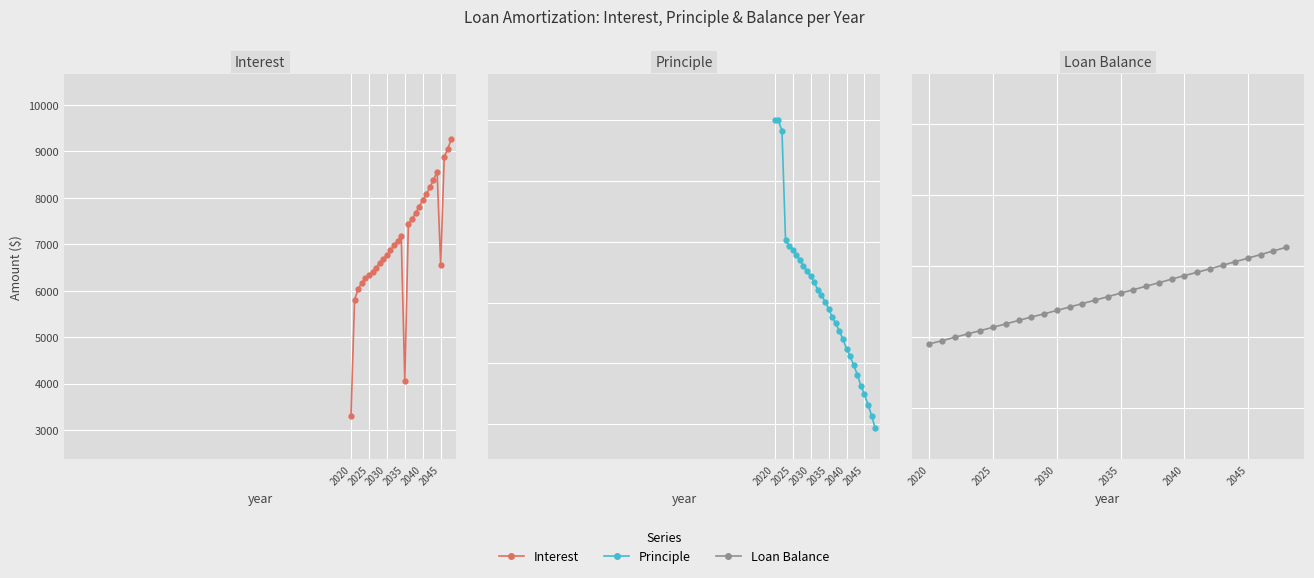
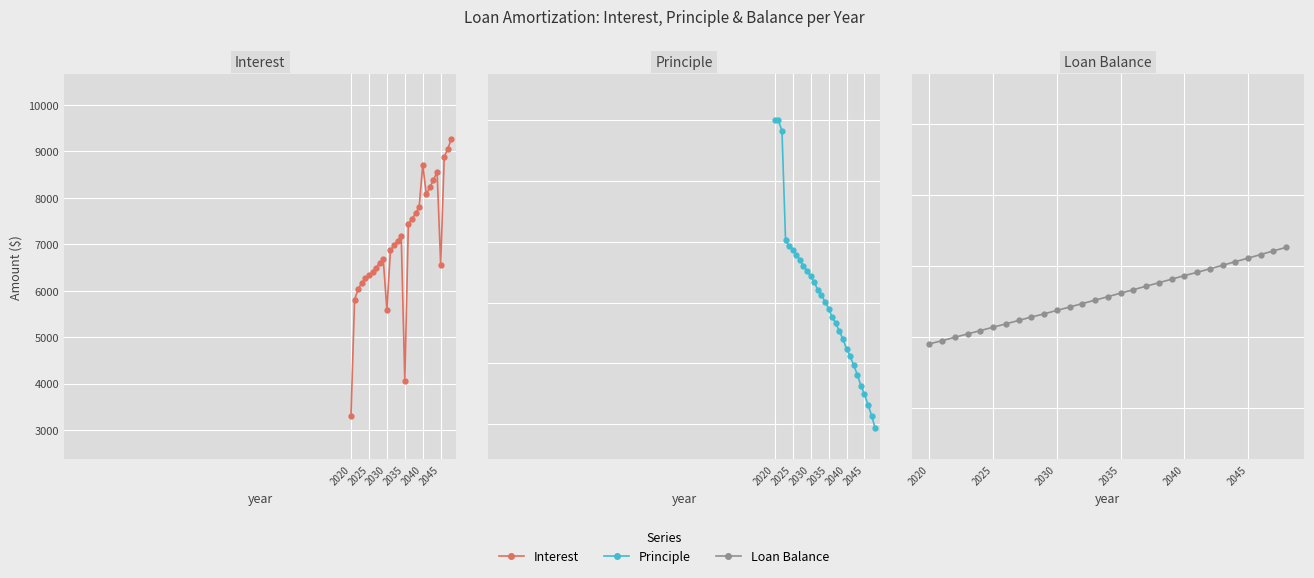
Interest, 2030: 6800 -> 5600
Interest, 2040: 8000 -> 8700
